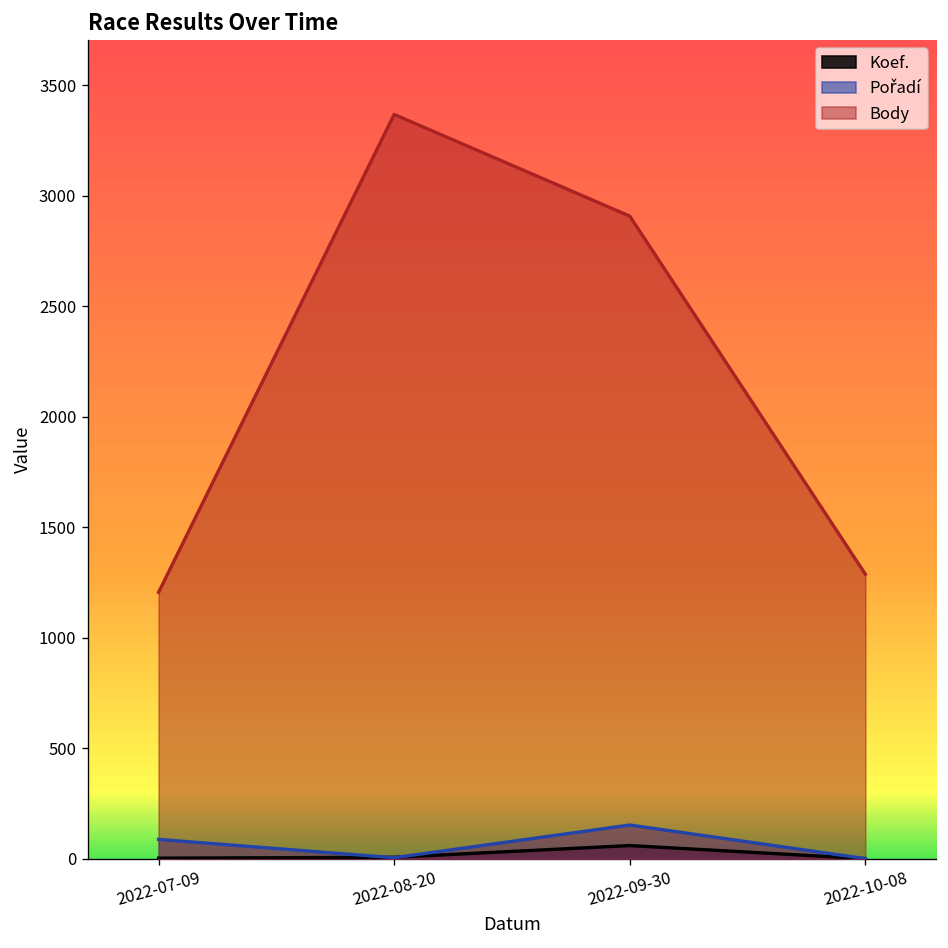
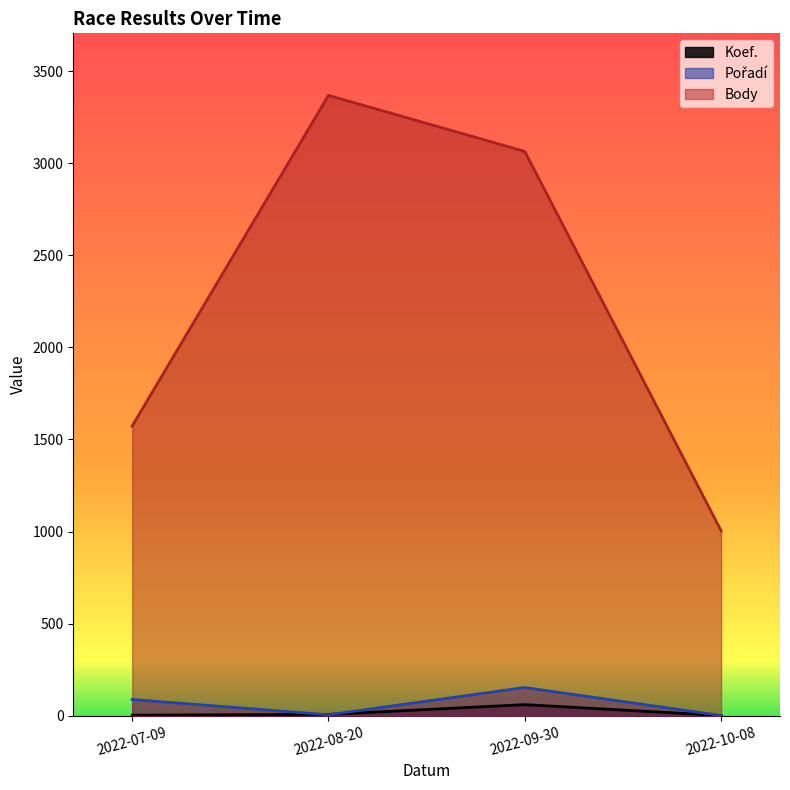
Body, 2022-07-09: 1210 -> 1570
Body, 2022-09-30: 2910 -> 3060
Body, 2022-10-08: 1290 -> 1000
